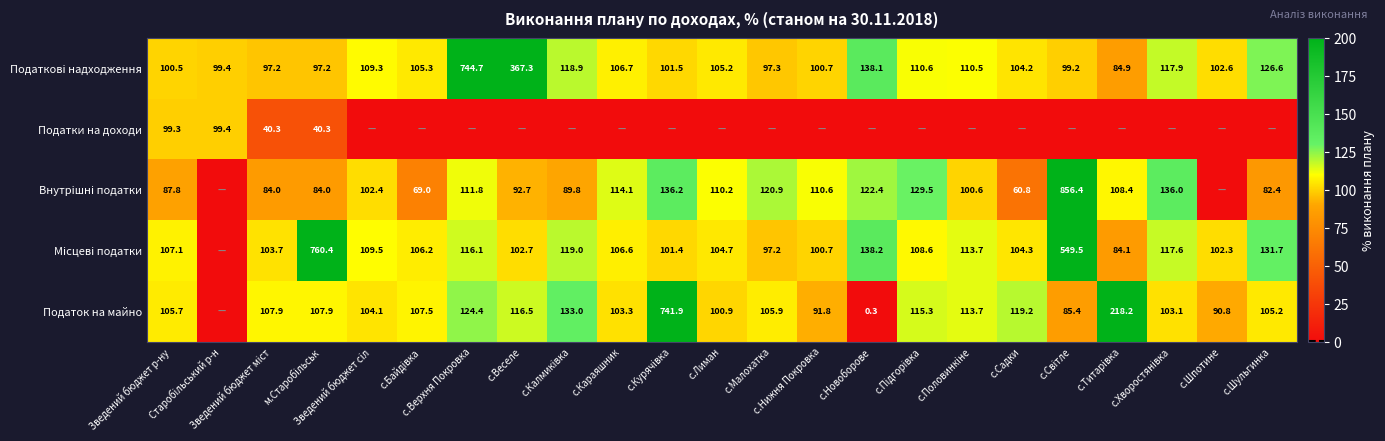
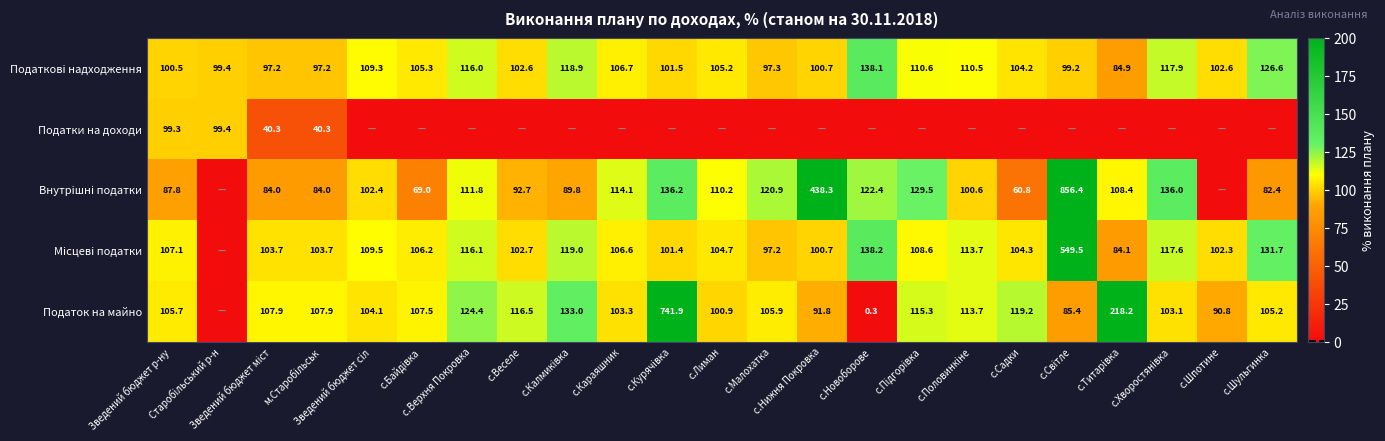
Податкові надходження, с.Верхня Покровка: 744.7 -> 116.0
Податкові надходження, с.Веселе: 367.3 -> 102.6
Внутрішні податки, с.Нижня Покровка: 110.6 -> 438.3
Місцеві податки, м.Старобільськ: 760.4 -> 103.7
